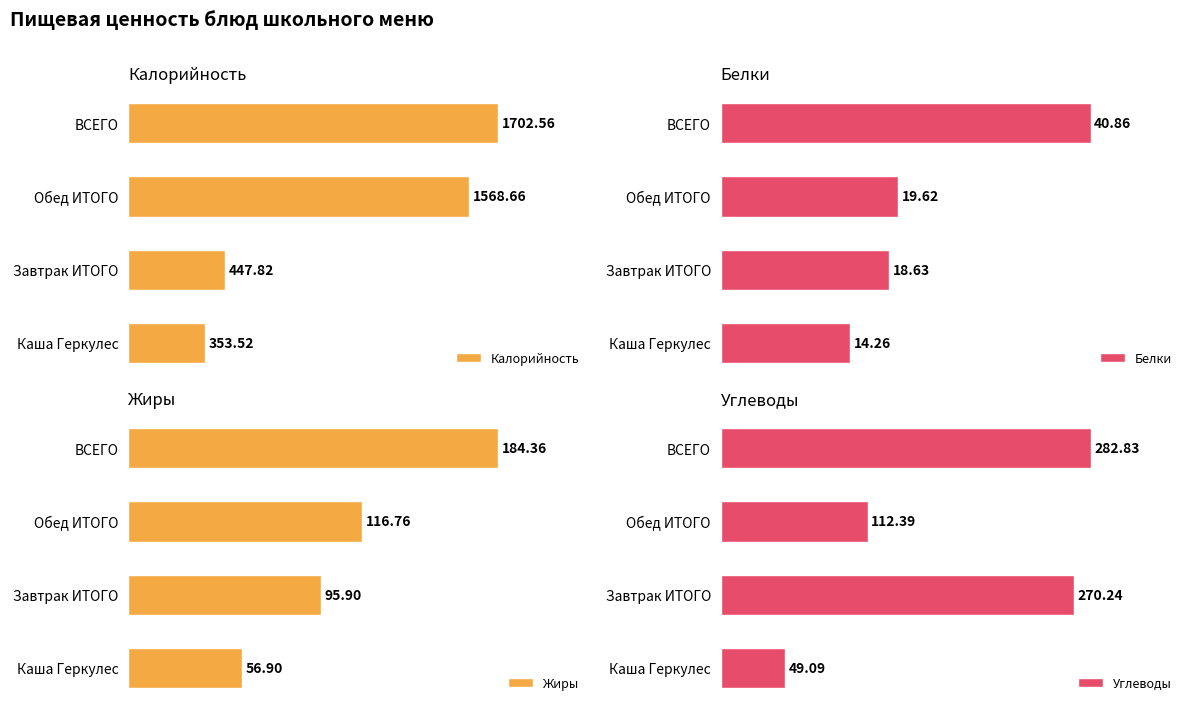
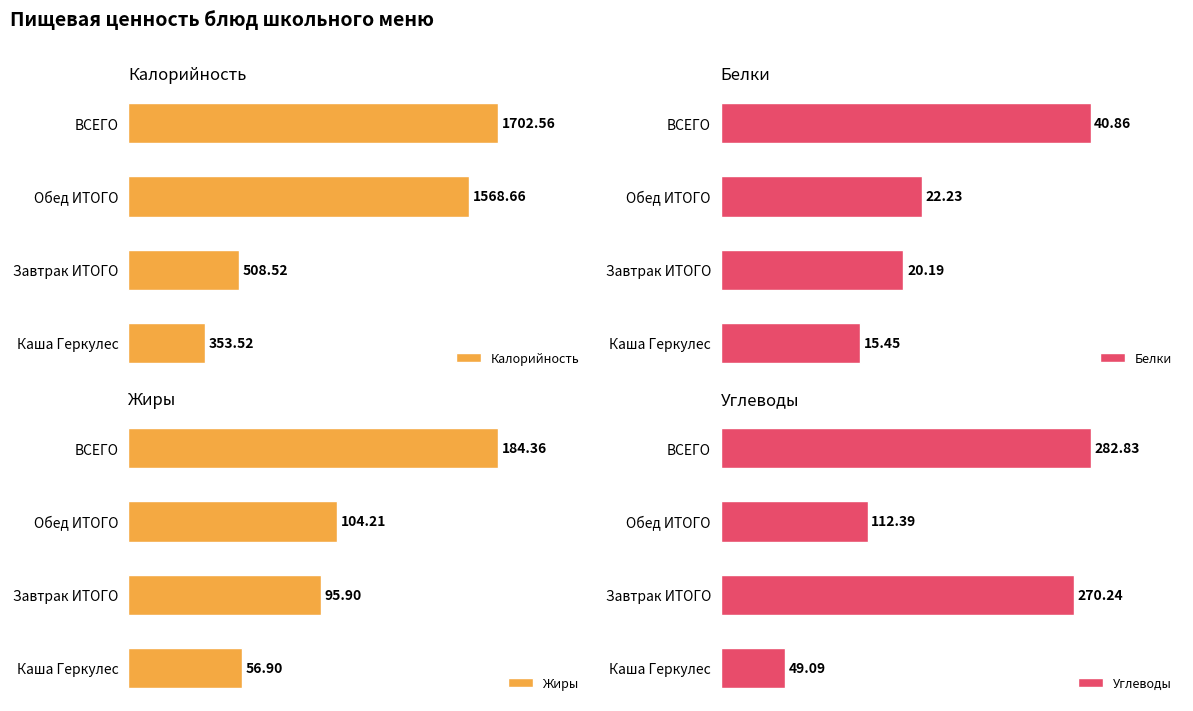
Калорийность, Завтрак ИТОГО: 447.82 -> 508.52
Белки, Обед ИТОГО: 19.62 -> 22.23
Белки, Завтрак ИТОГО: 18.63 -> 20.19
Белки, Каша Геркулес: 14.26 -> 15.45
Жиры, Обед ИТОГО: 116.76 -> 104.21
